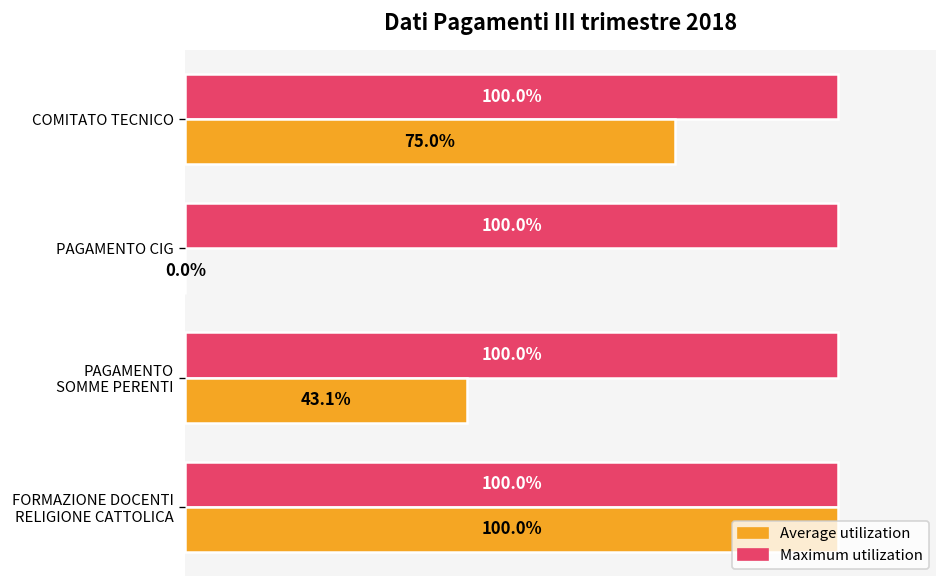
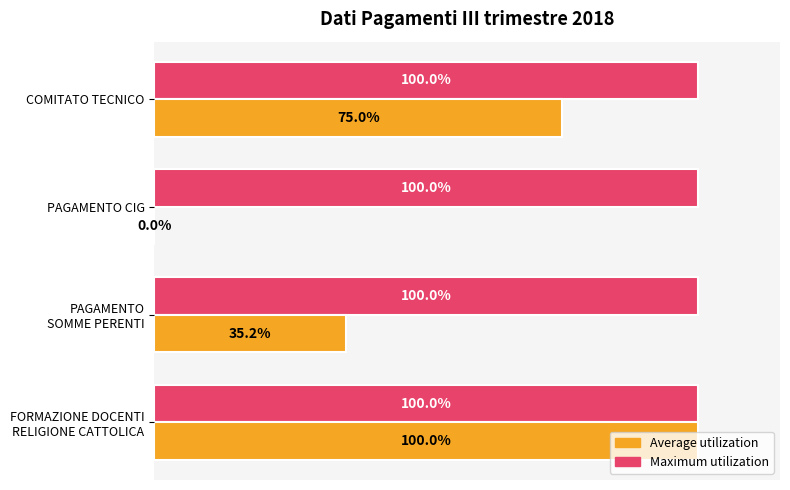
Average utilization, PAGAMENTO SOMME PERENTI: 43.1% -> 35.2%
